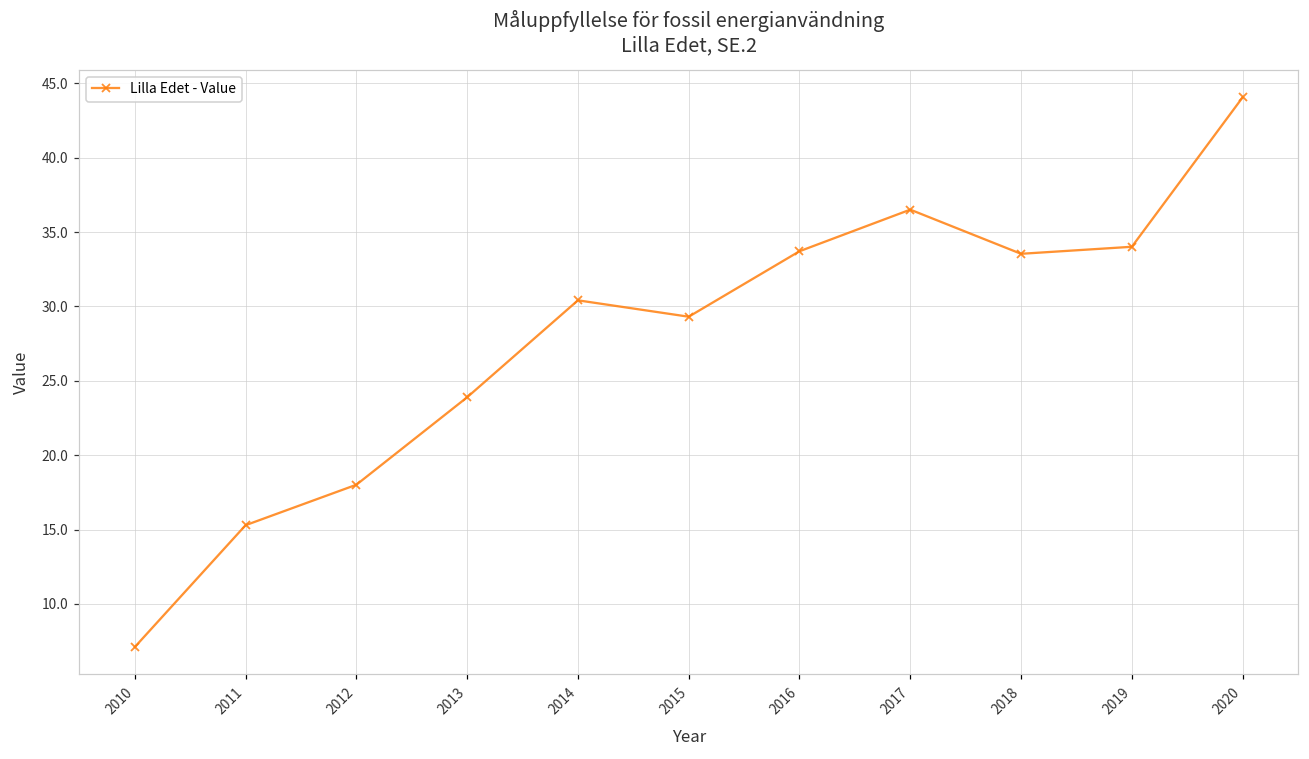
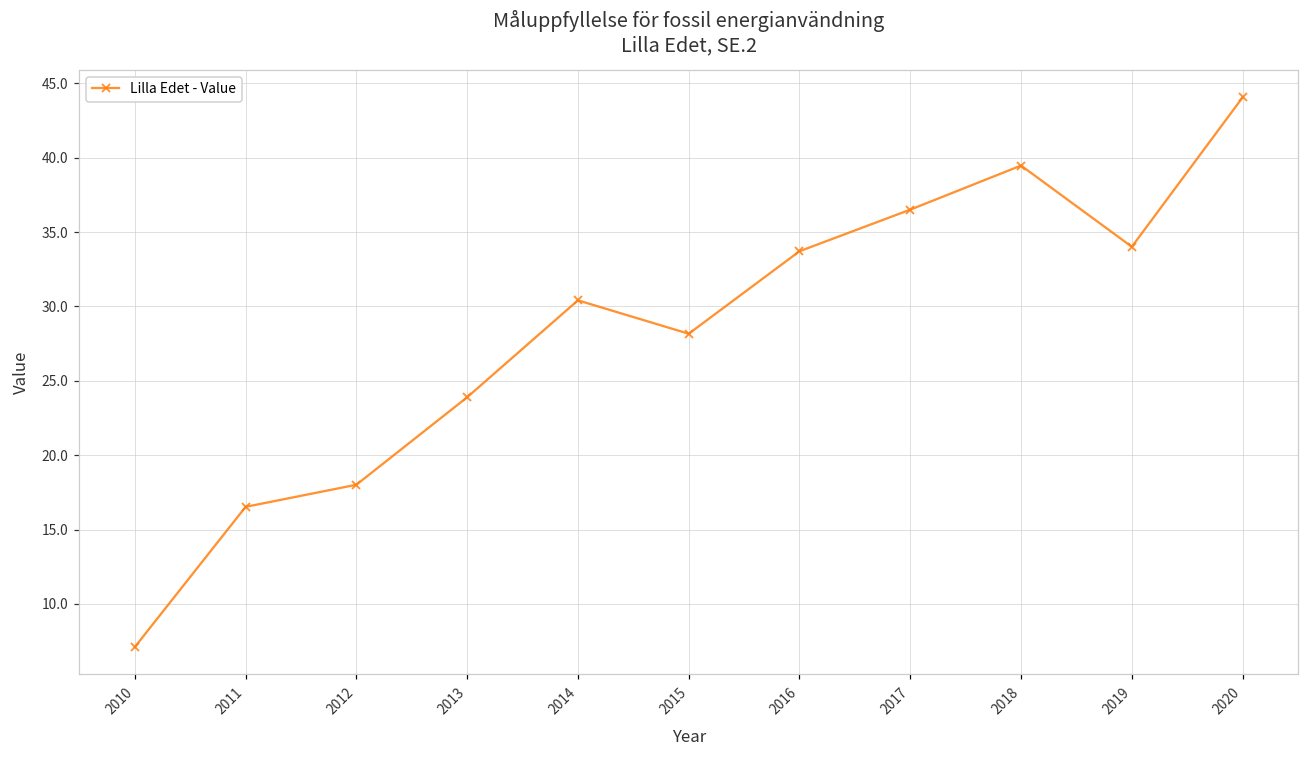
2011: 15.3 -> 16.5
2015: 29.3 -> 28.2
2018: 33.5 -> 39.5
